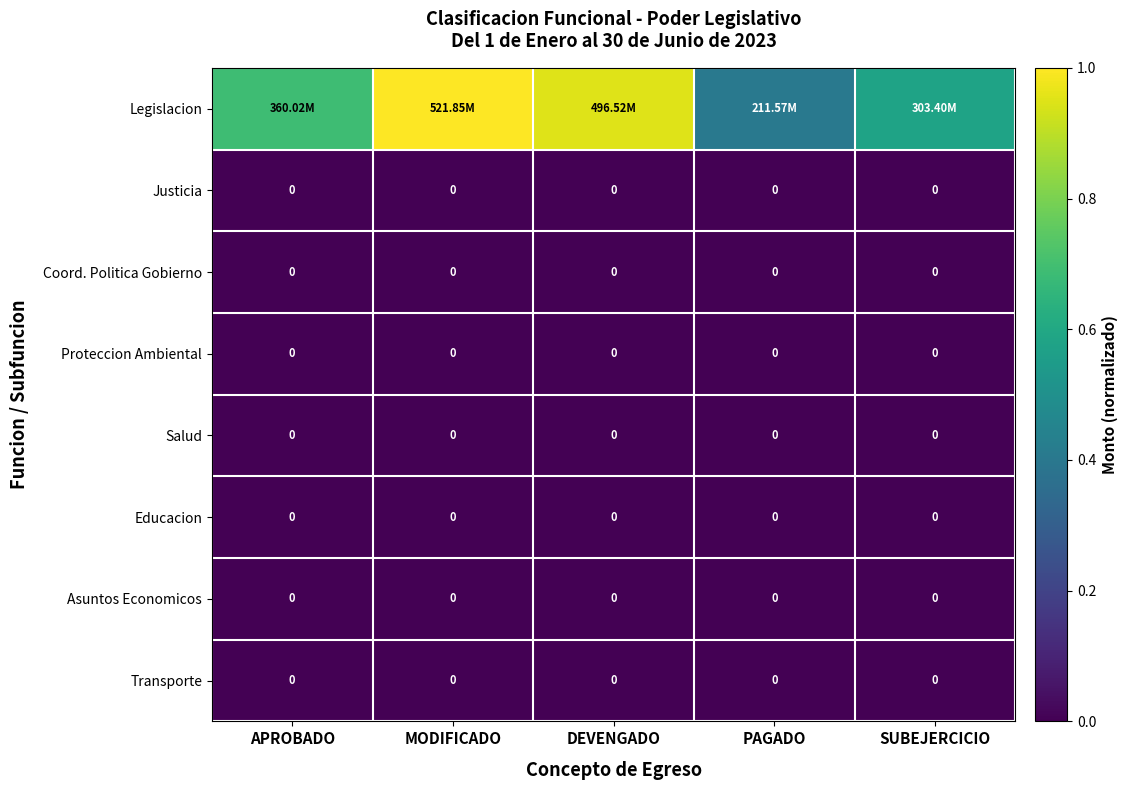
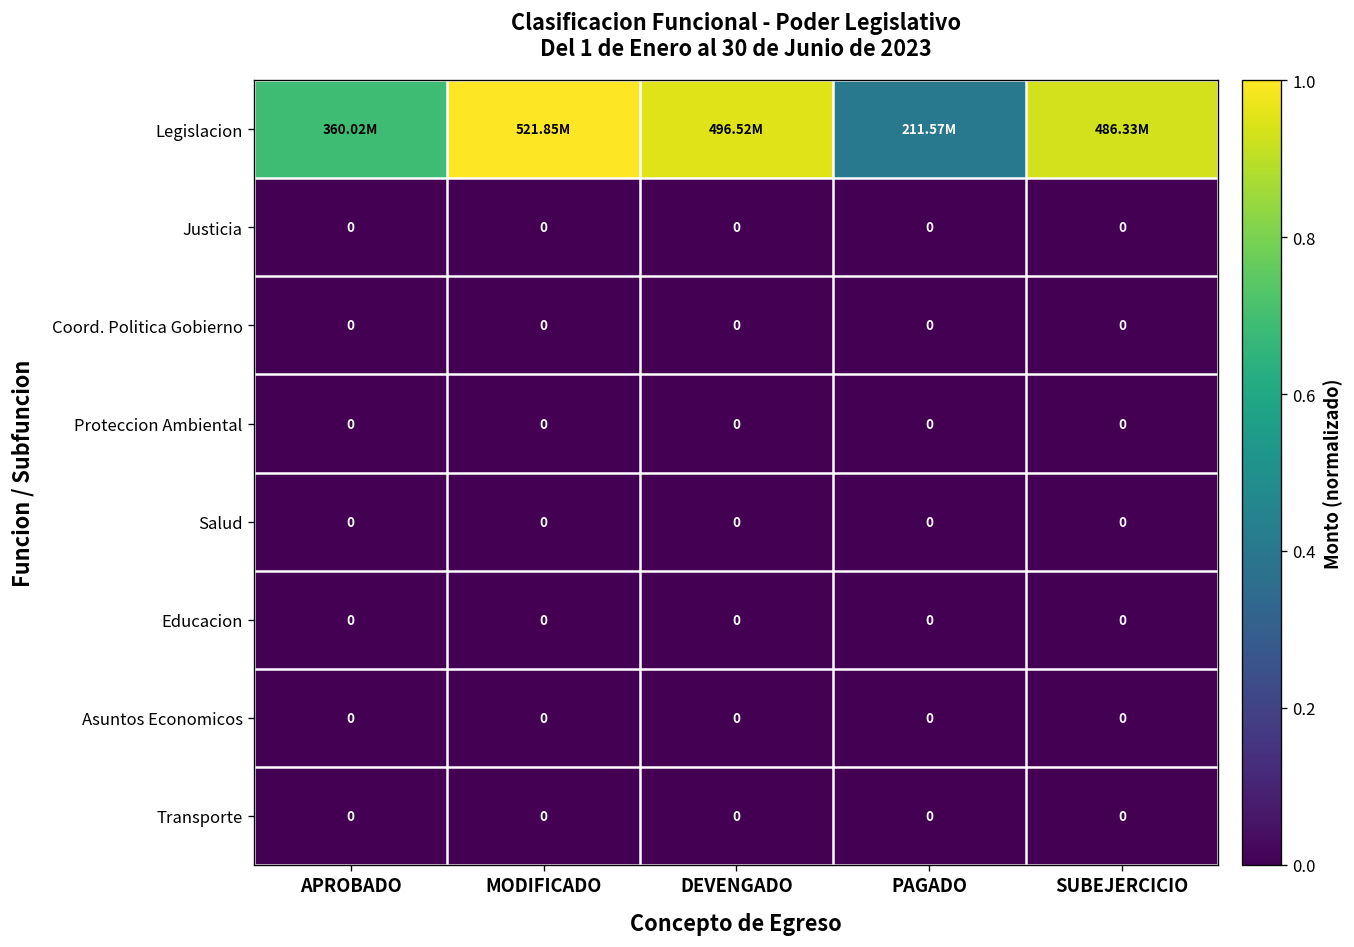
Legislacion, SUBEJERCICIO: 303.40M -> 486.33M
